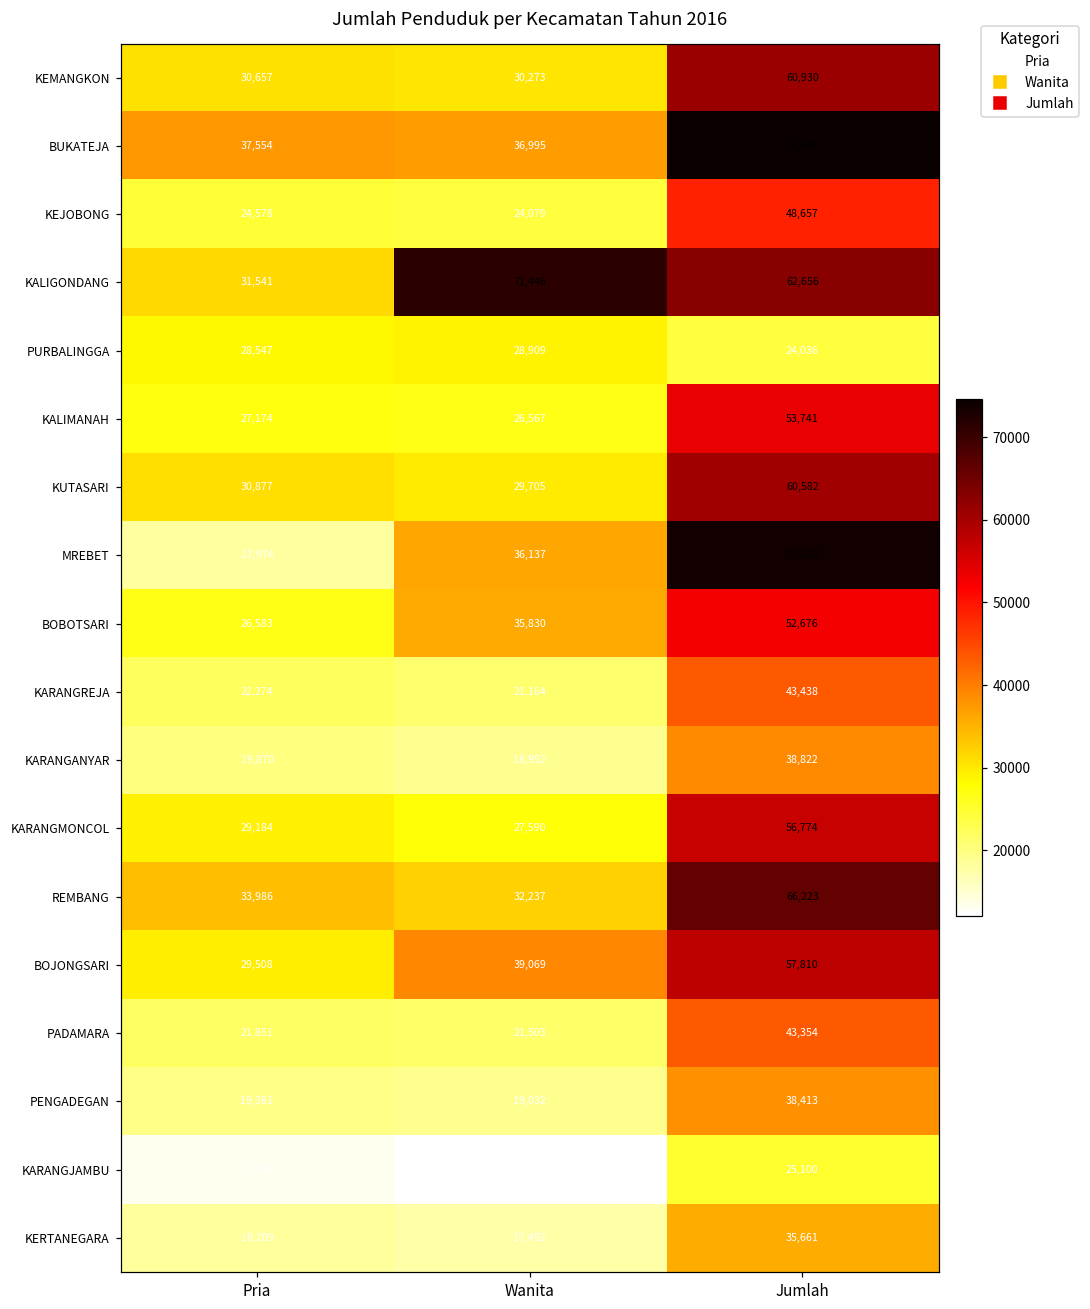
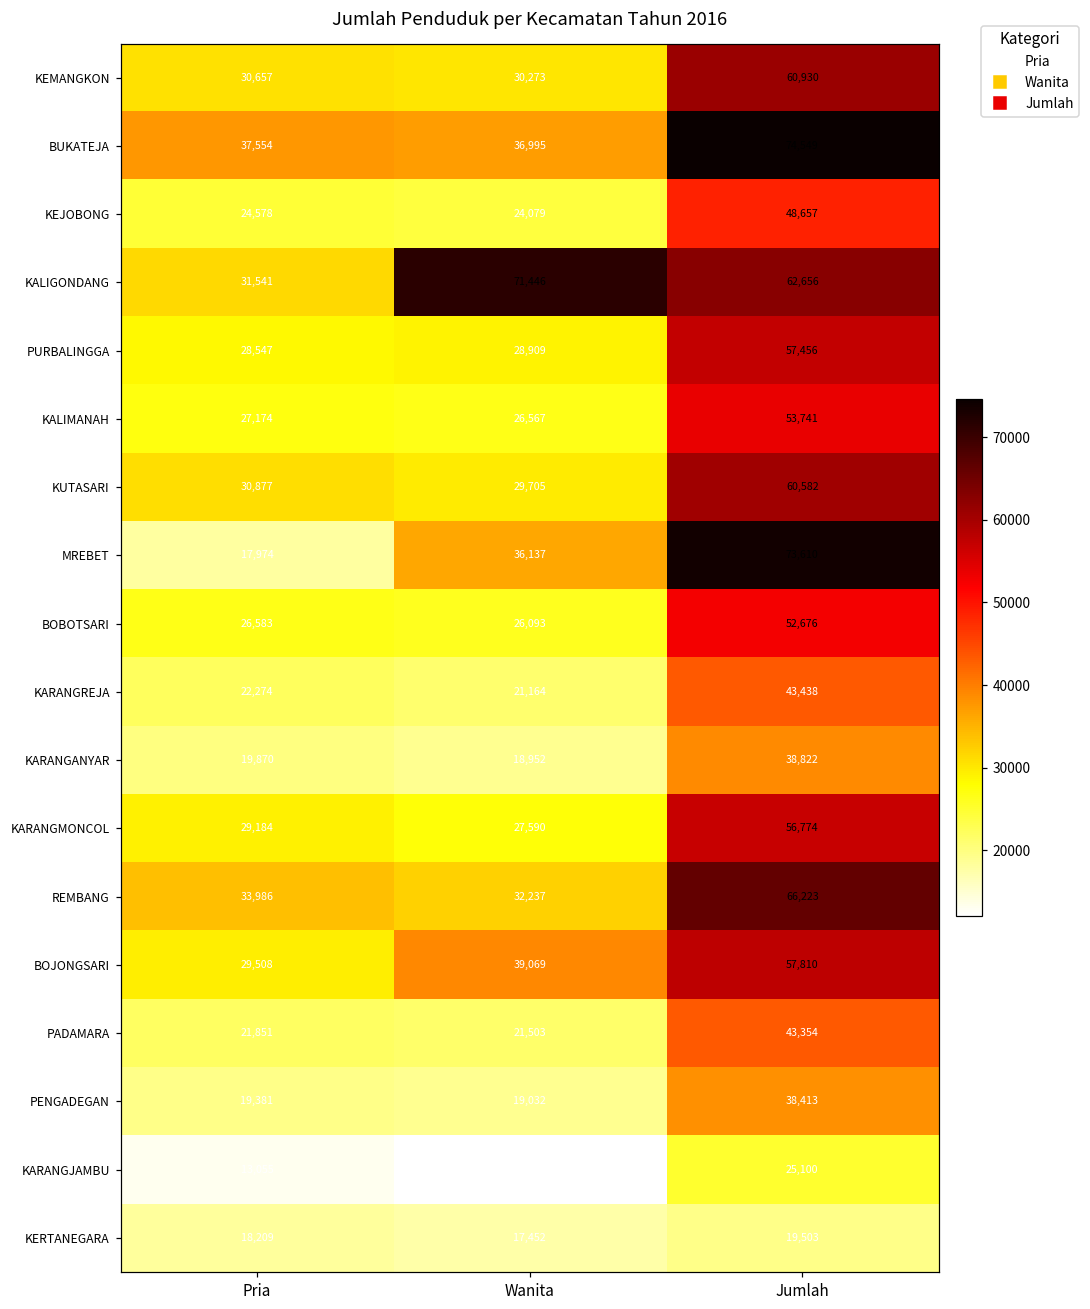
PURBALINGGA, Jumlah: 24,036 -> 57,456
BOBOTSARI, Wanita: 35,830 -> 26,093
KERTANEGARA, Jumlah: 35,661 -> 19,503
